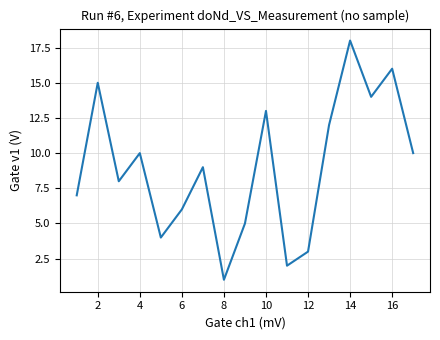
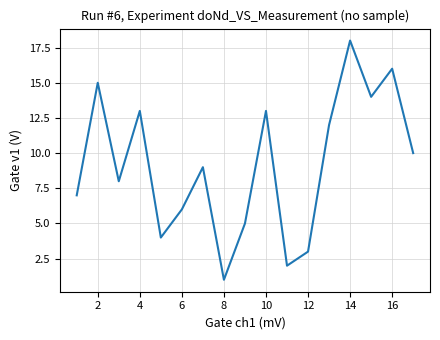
4: 10 -> 13
